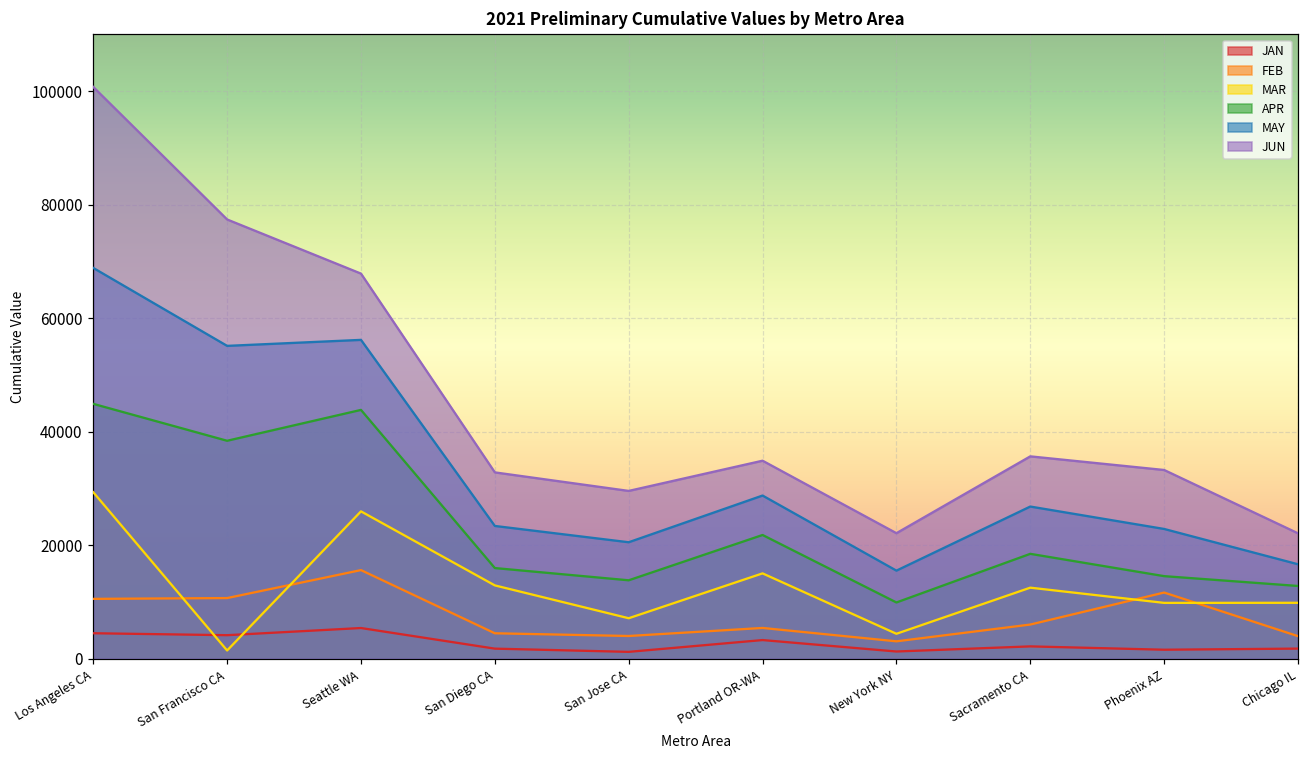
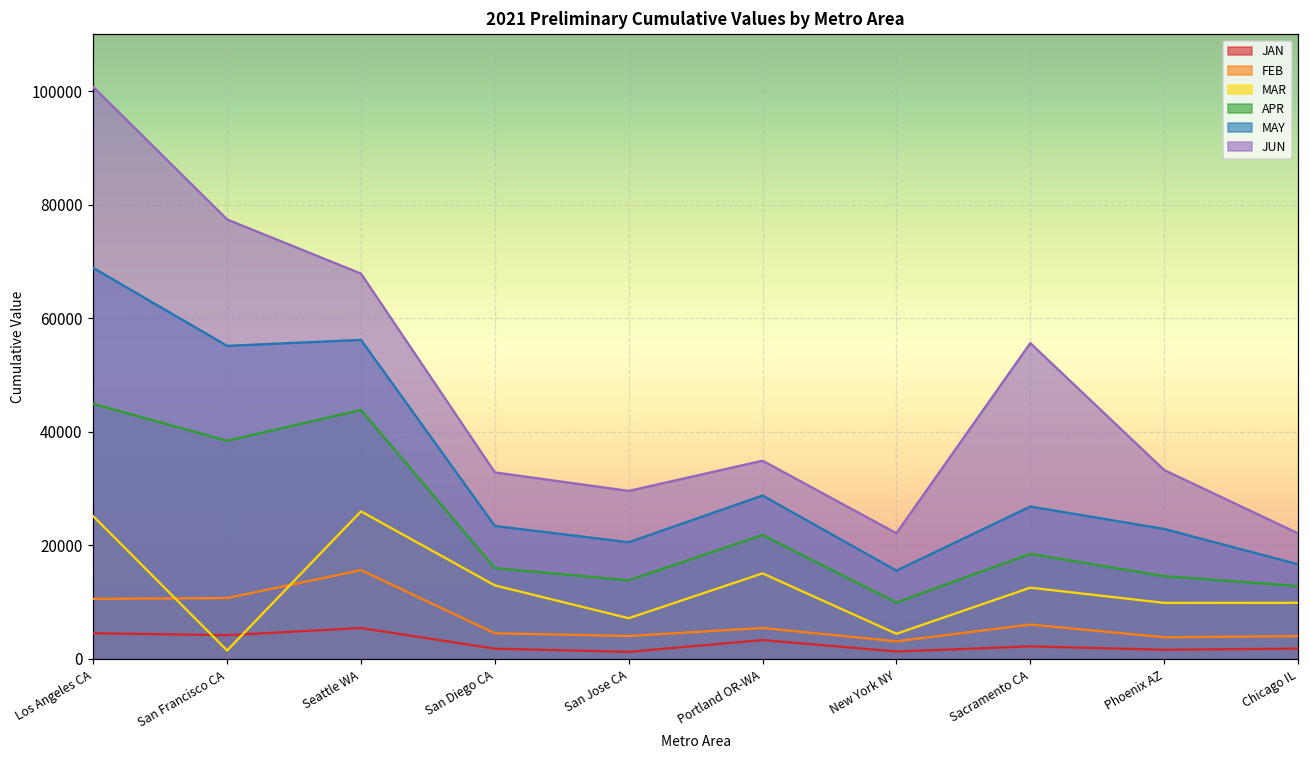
MAR, Los Angeles CA: 29000 -> 25000
JUN, Sacramento CA: 36000 -> 56000
FEB, Phoenix AZ: 12000 -> 4000
